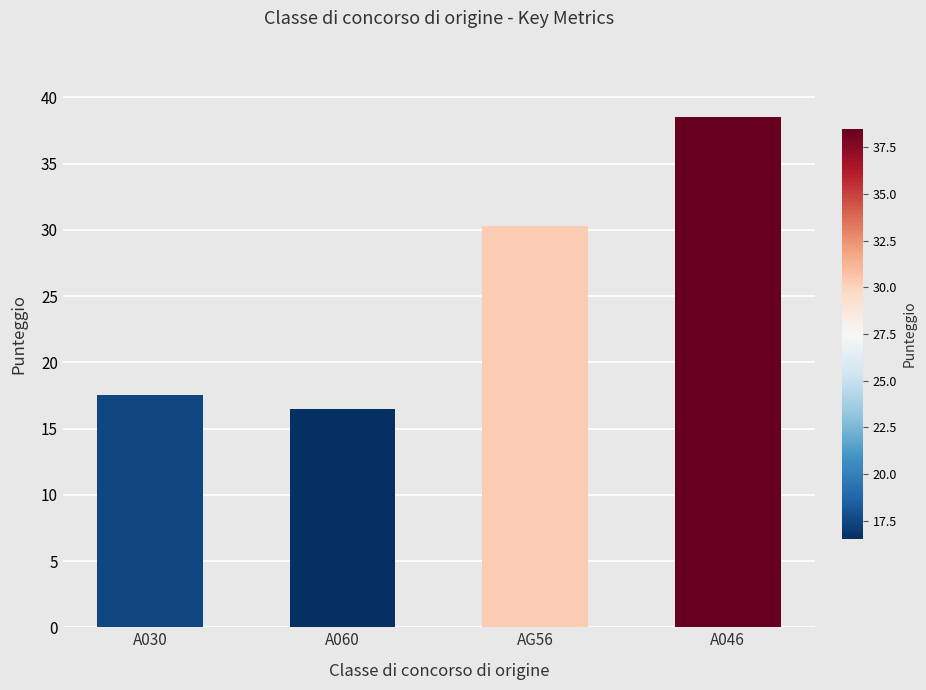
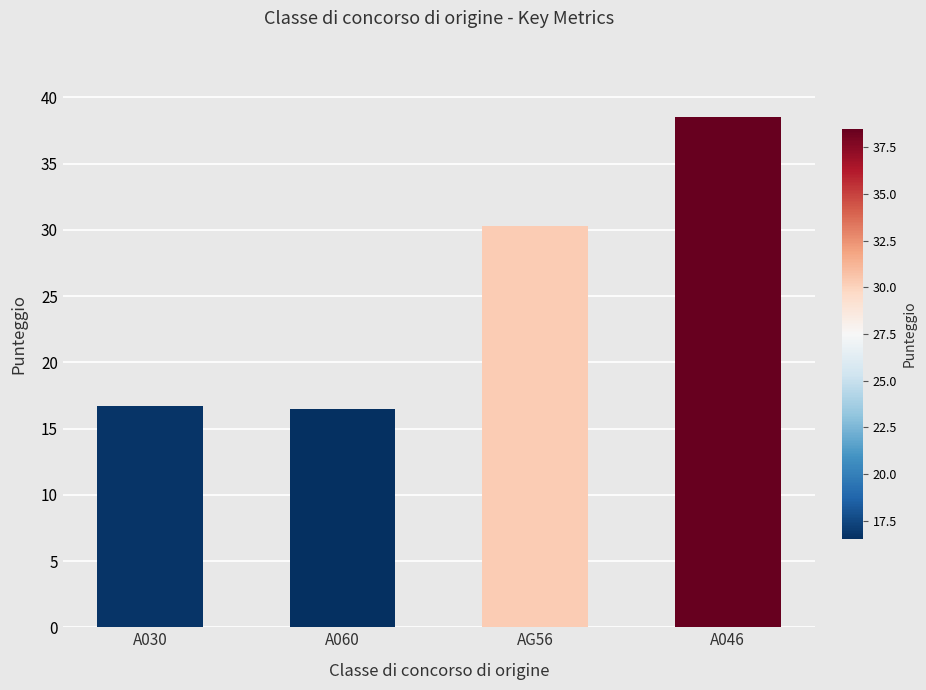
A030: 17.5 -> 16.7
